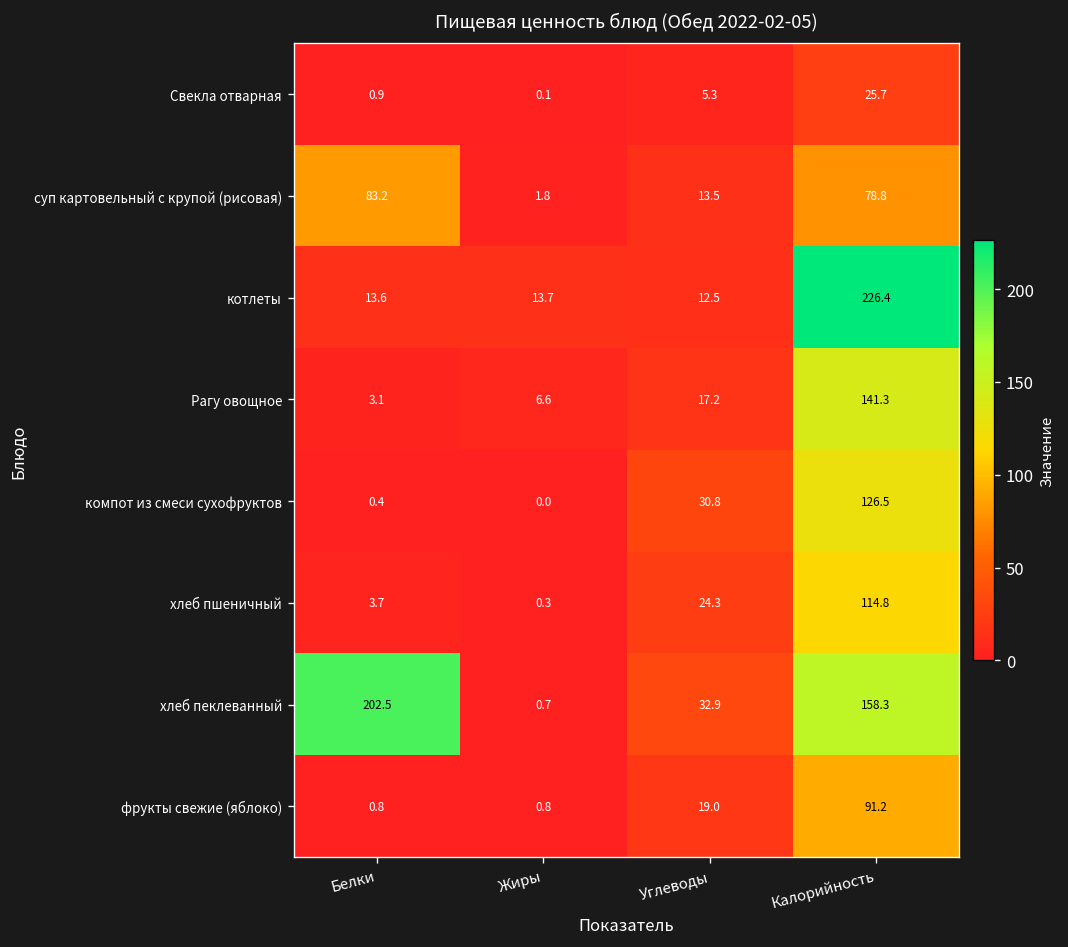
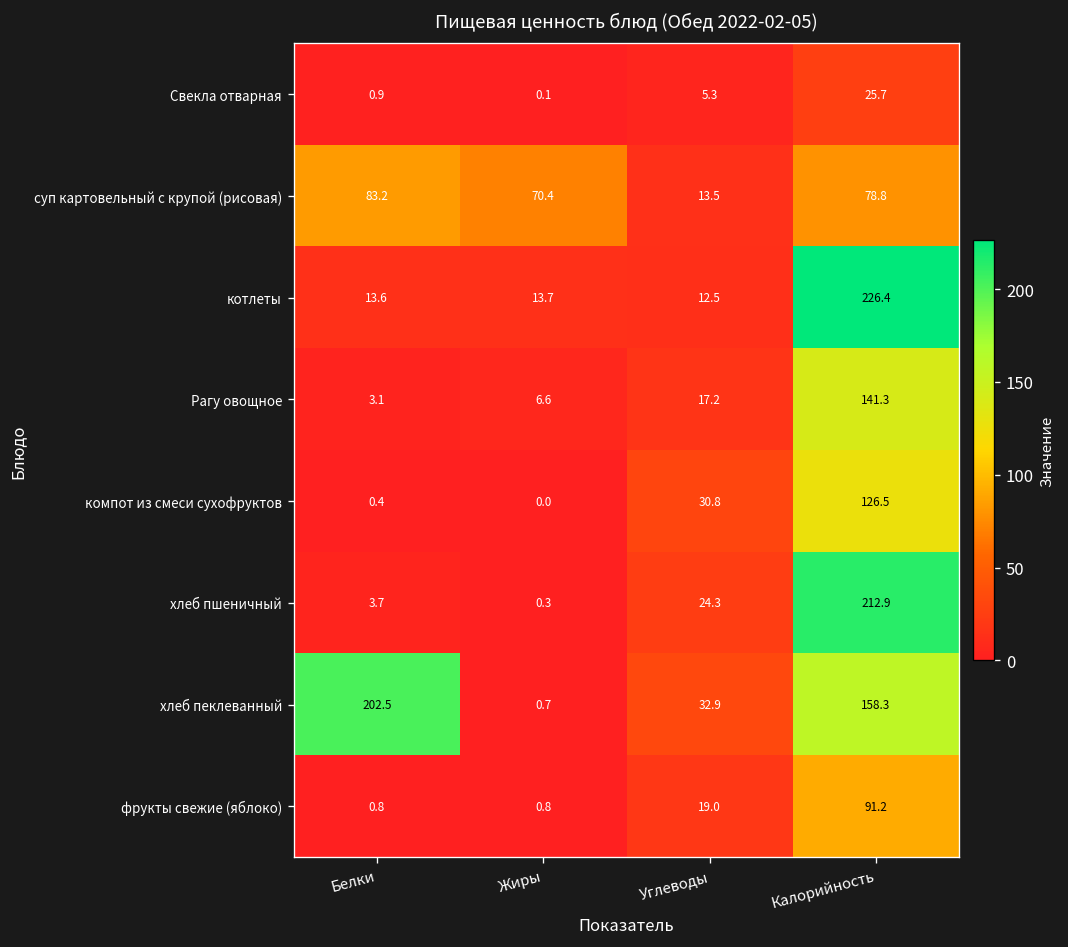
суп картовельный с крупой (рисовая), Жиры: 1.8 -> 70.4
хлеб пшеничный, Калорийность: 114.8 -> 212.9
